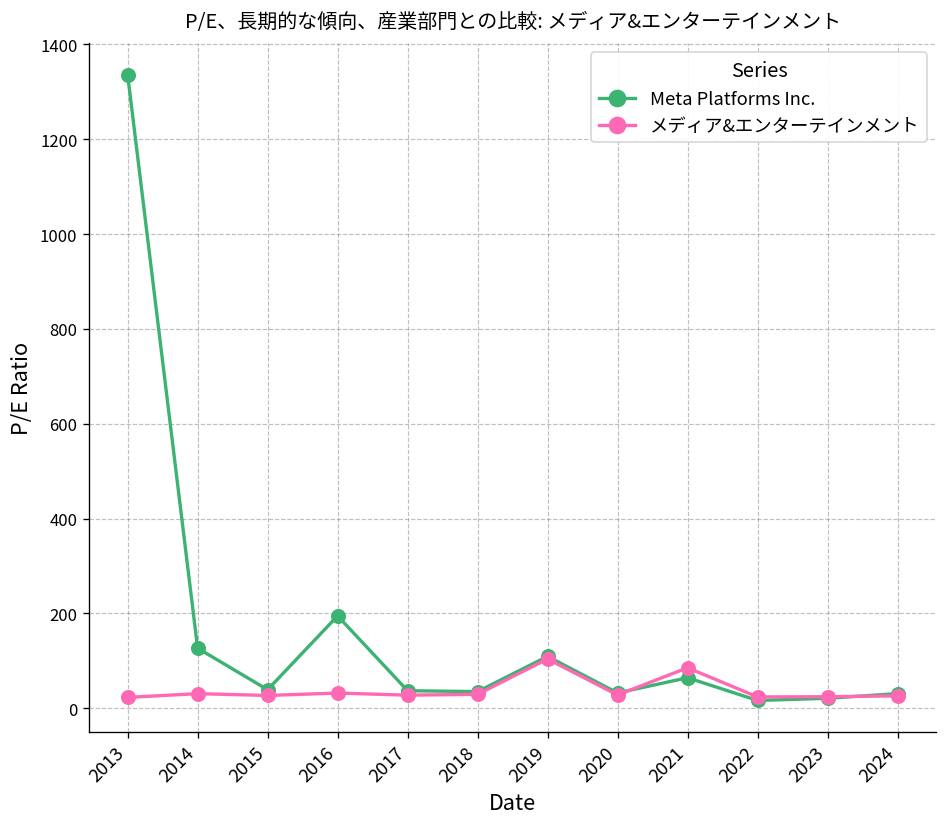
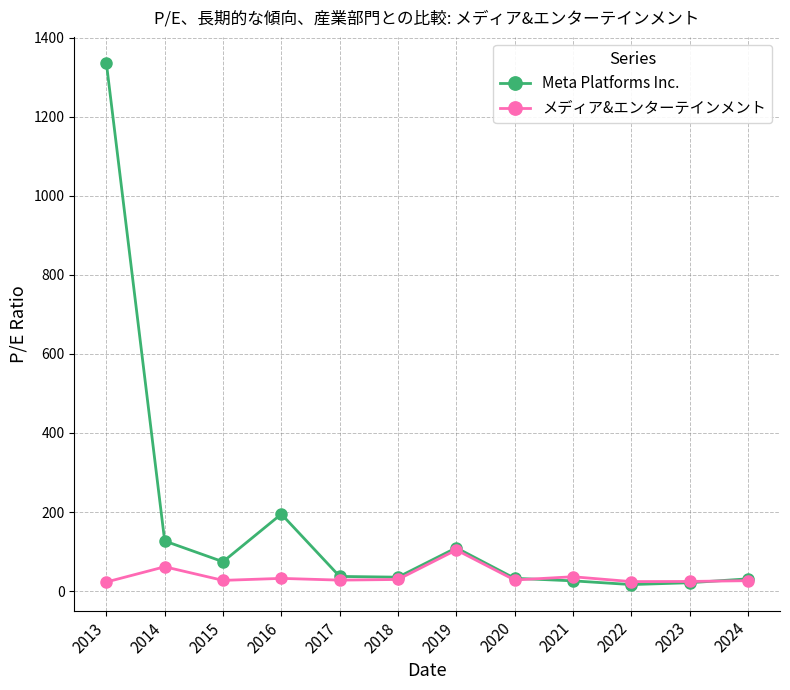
メディア&エンターテインメント, 2014: 30 -> 60
Meta Platforms Inc., 2015: 40 -> 70
Meta Platforms Inc., 2021: 60 -> 30
メディア&エンターテインメント, 2021: 90 -> 40
